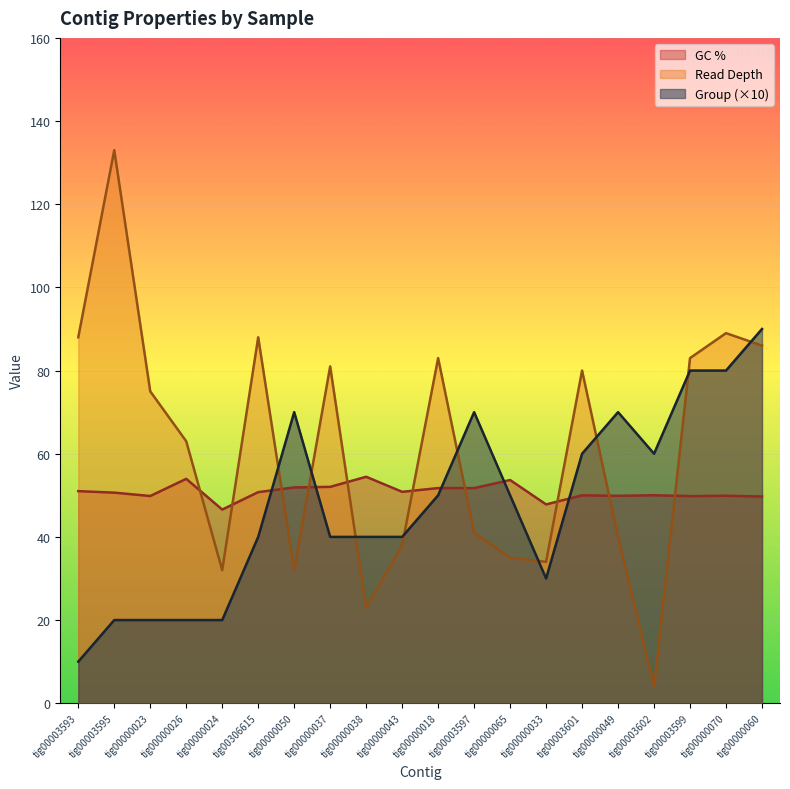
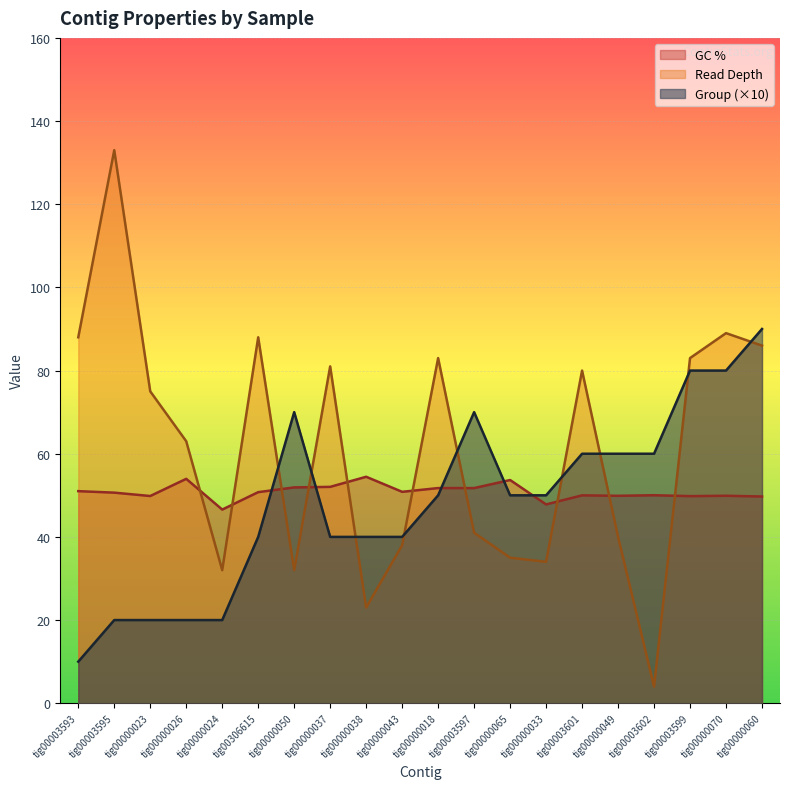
Group (×10), tig00000033: 30 -> 50
Group (×10), tig00000049: 70 -> 60
